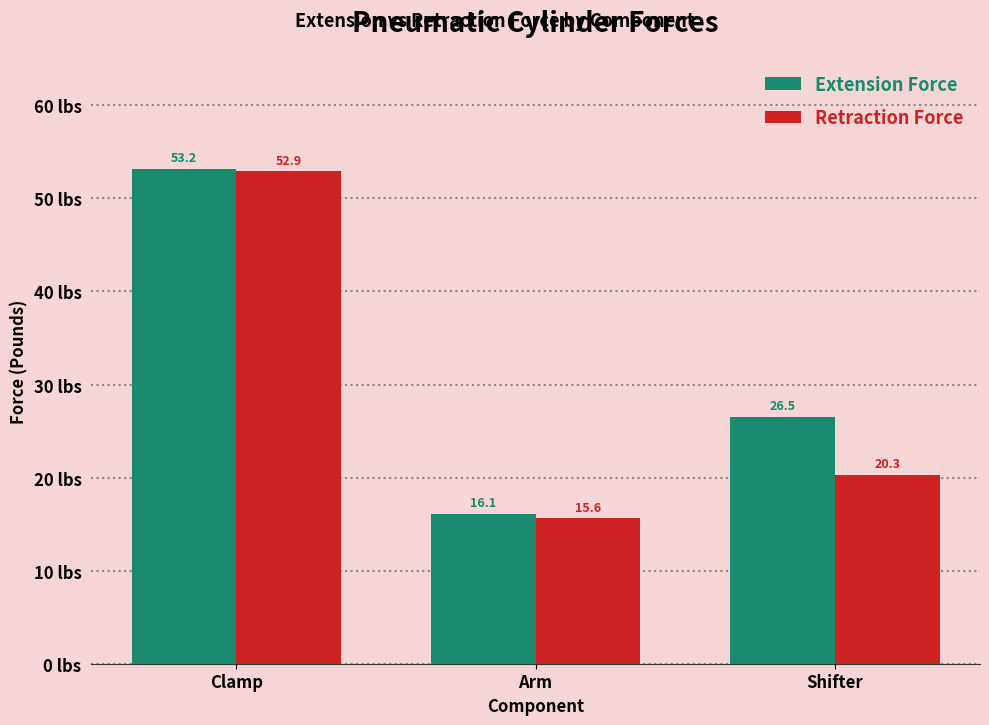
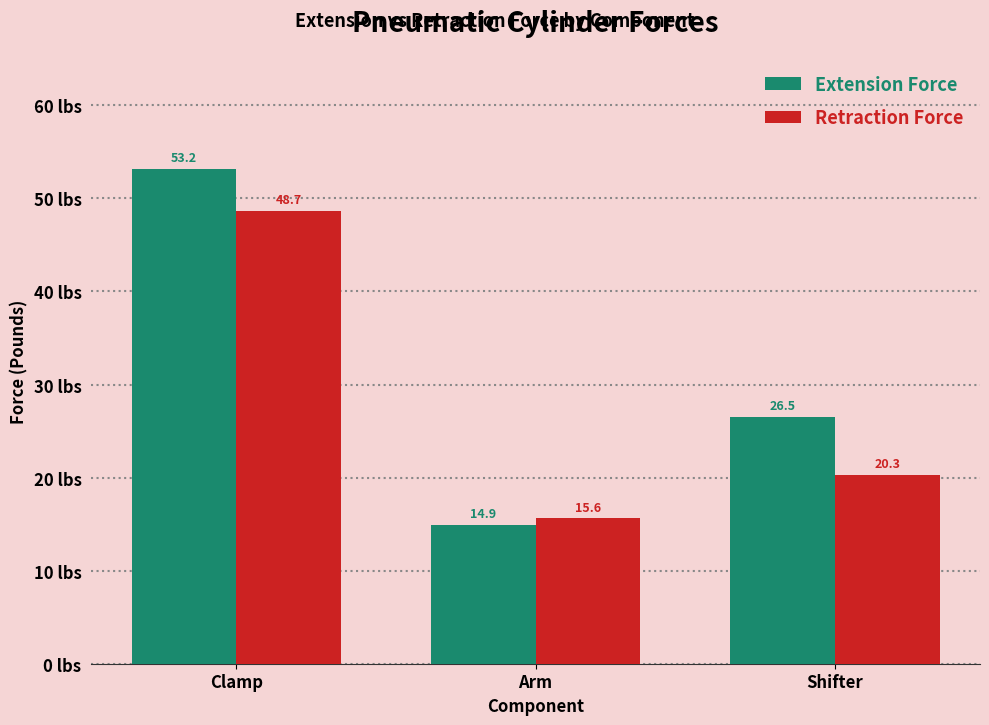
Retraction Force, Clamp: 52.9 -> 48.7
Extension Force, Arm: 16.1 -> 14.9
